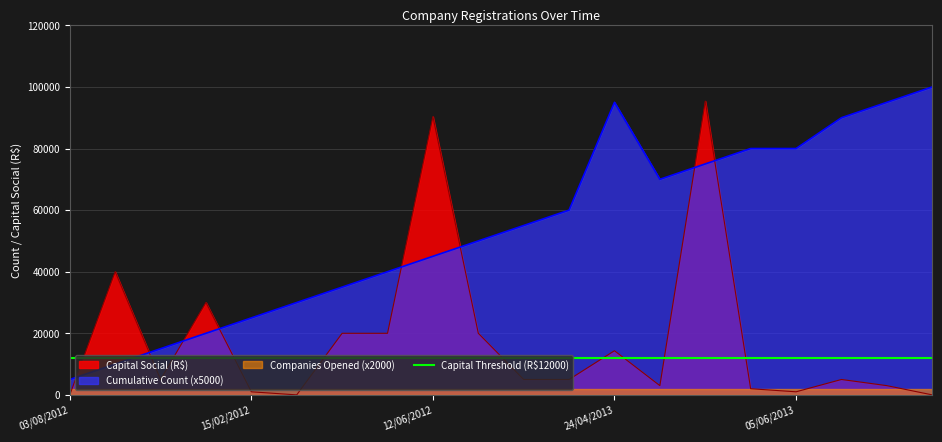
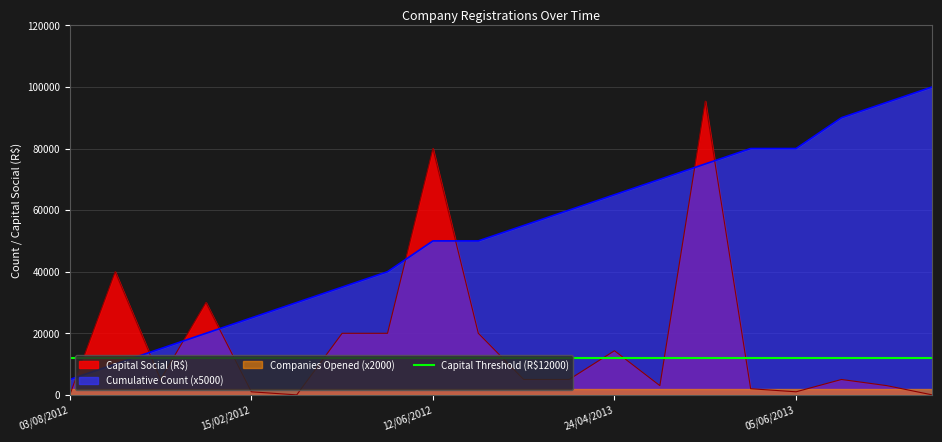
Capital Social (R$), 12/06/2012: 90000 -> 80000
Cumulative Count (x5000), 12/06/2012: 45000 -> 50000
Cumulative Count (x5000), 24/04/2013: 95000 -> 65000
